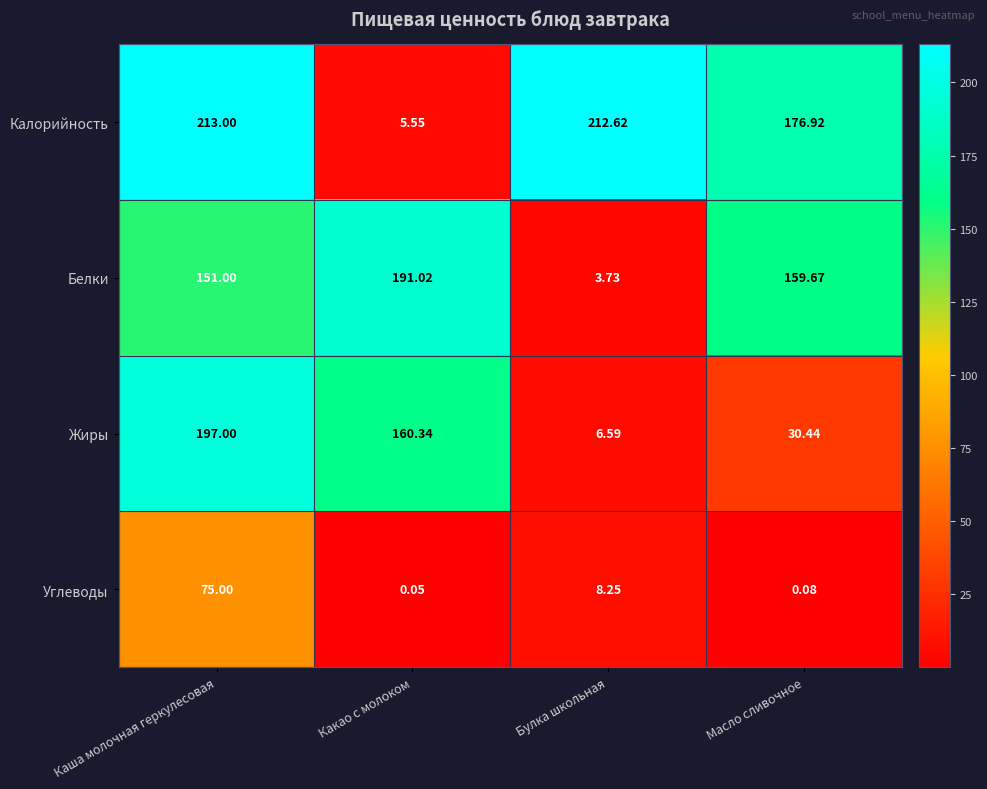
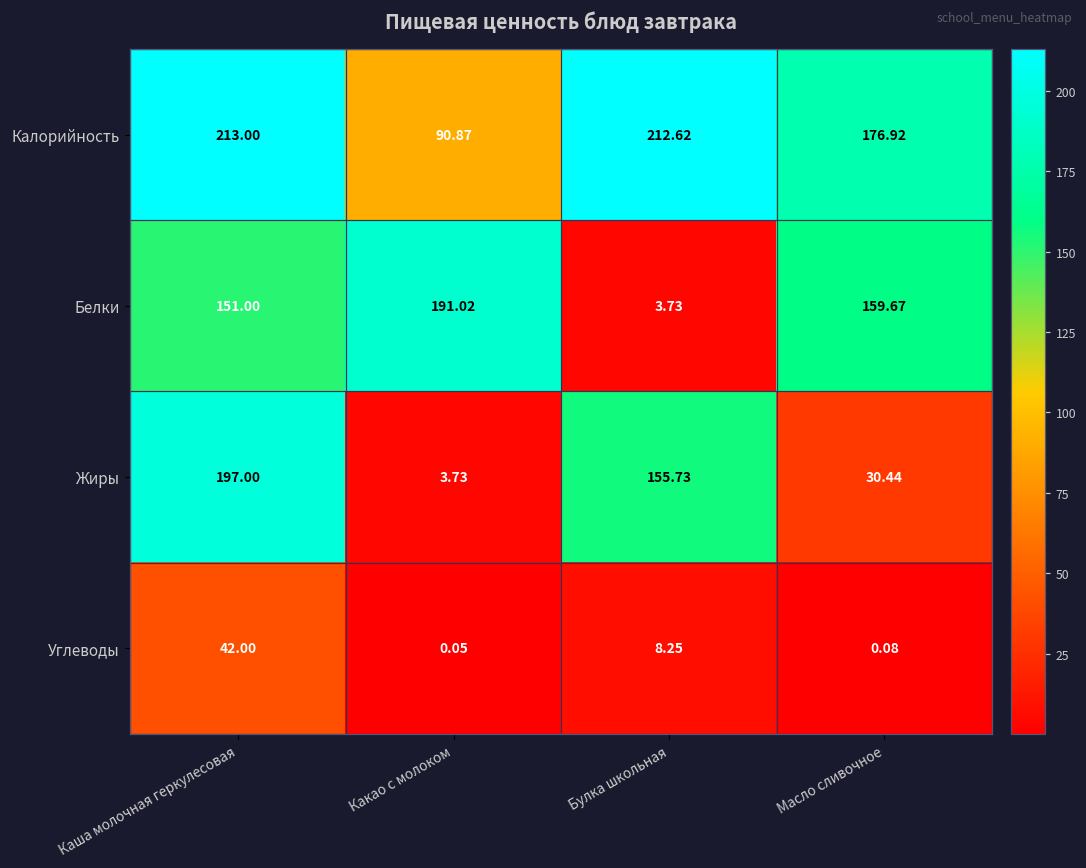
Калорийность, Какао с молоком: 5.55 -> 90.87
Жиры, Какао с молоком: 160.34 -> 3.73
Жиры, Булка школьная: 6.59 -> 155.73
Углеводы, Каша молочная геркулесовая: 75.00 -> 42.00
